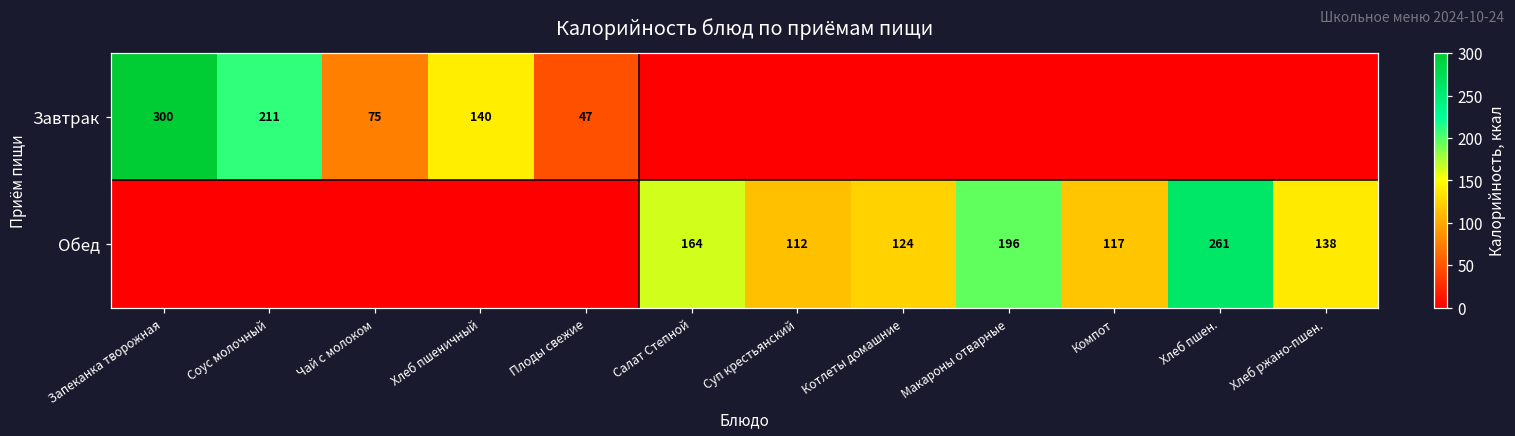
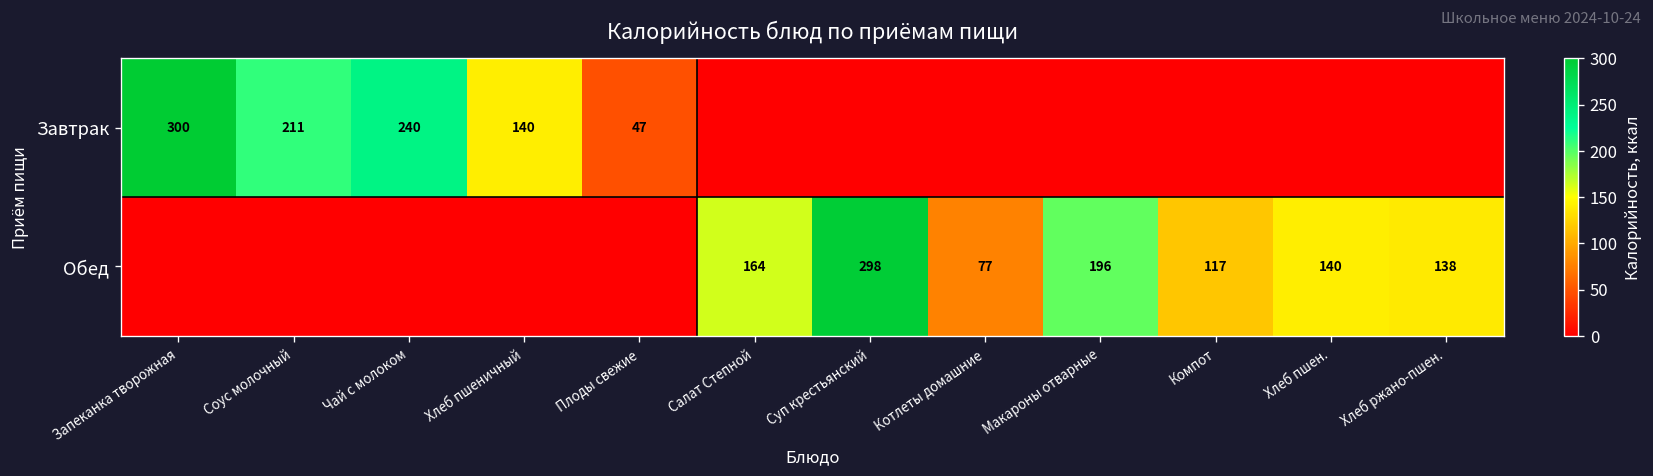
Завтрак, Чай с молоком: 75 -> 240
Обед, Суп крестьянский: 112 -> 298
Обед, Котлеты домашние: 124 -> 77
Обед, Хлеб пшен.: 261 -> 140
